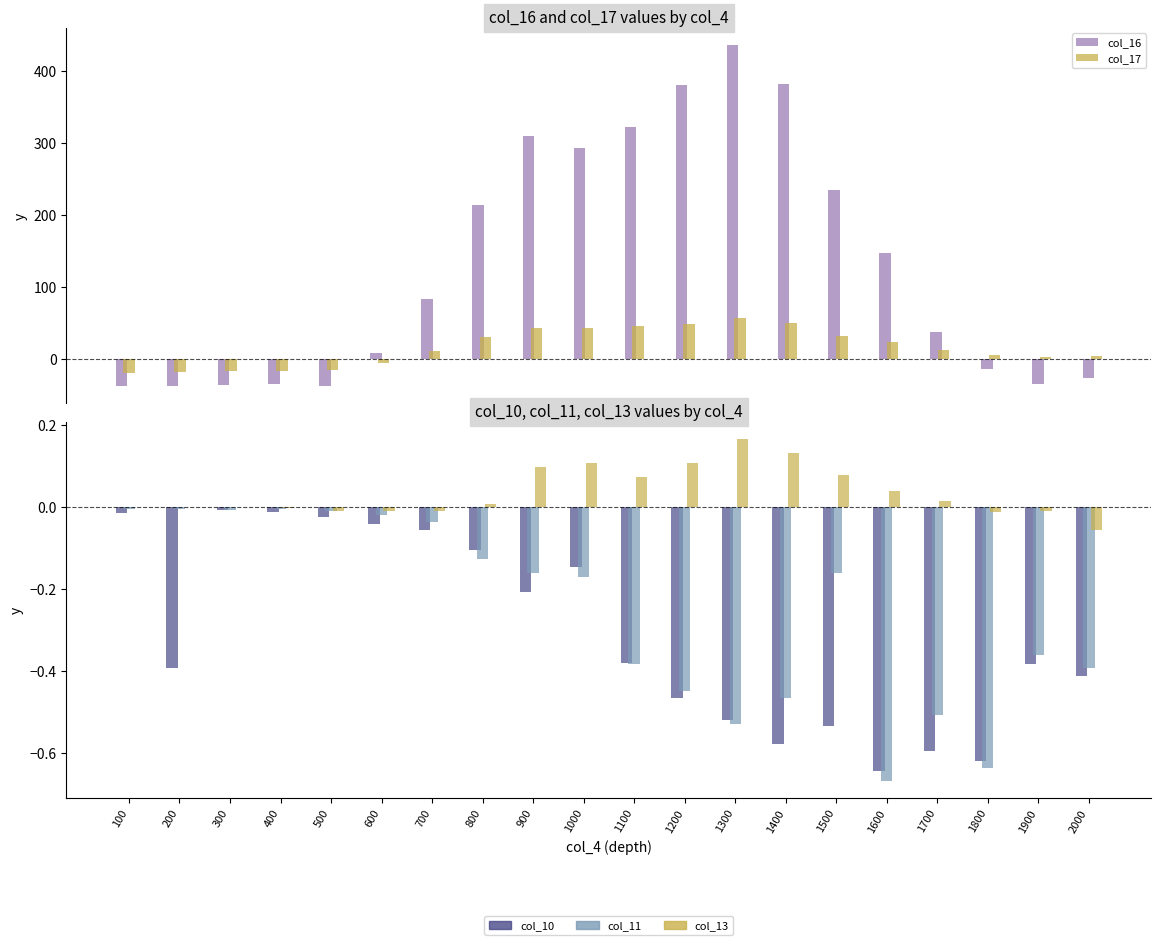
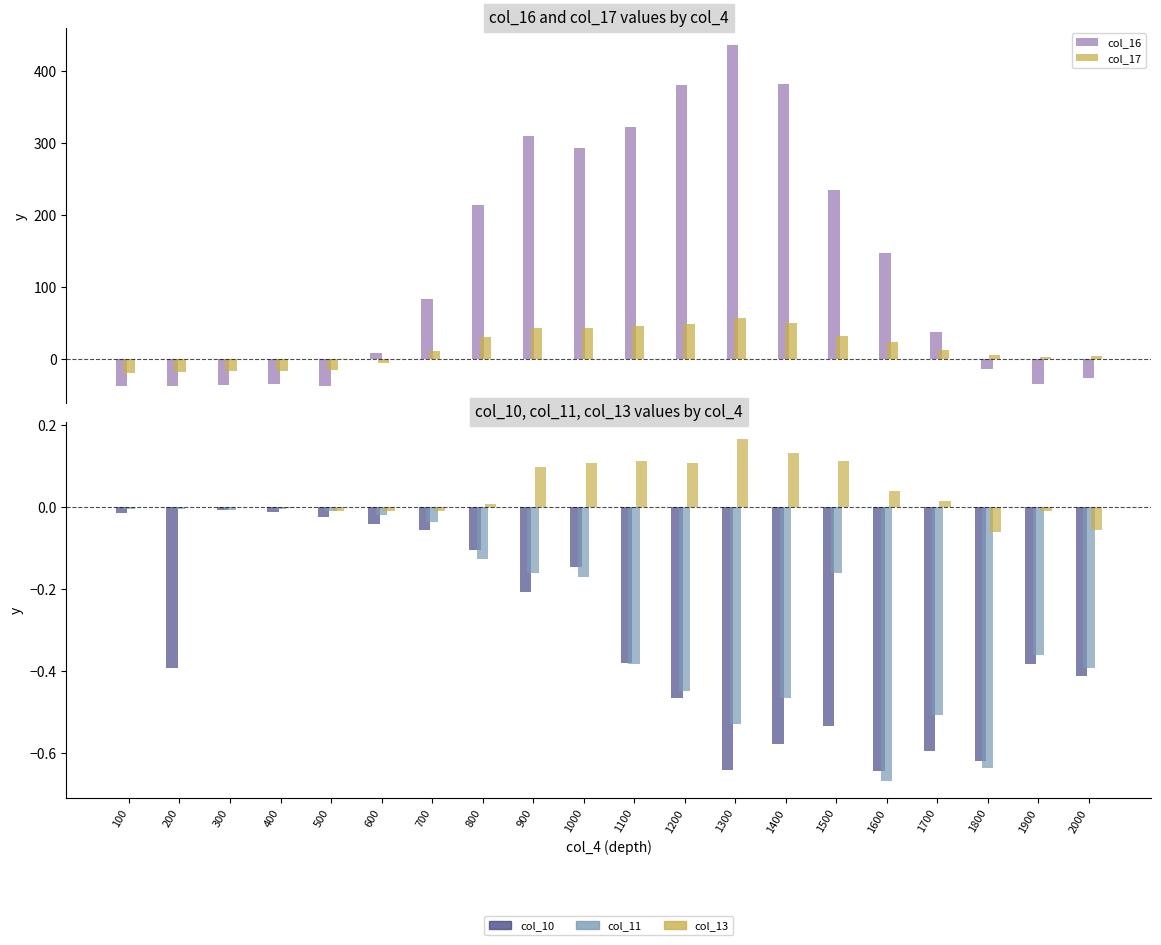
col_10, col_11, col_13 values by col_4, col_13, 1100: 0.07 -> 0.11
col_10, col_11, col_13 values by col_4, col_10, 1300: -0.52 -> -0.64
col_10, col_11, col_13 values by col_4, col_13, 1500: 0.08 -> 0.11
col_10, col_11, col_13 values by col_4, col_13, 1800: -0.01 -> -0.06
